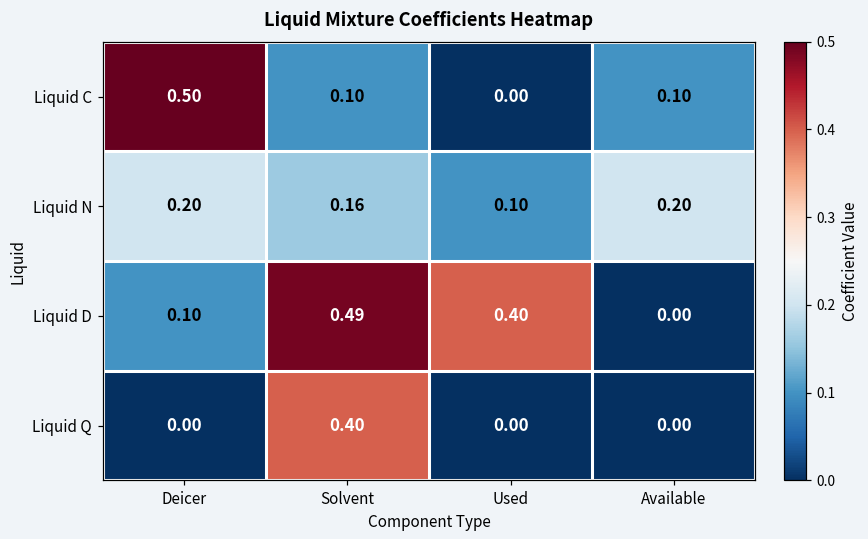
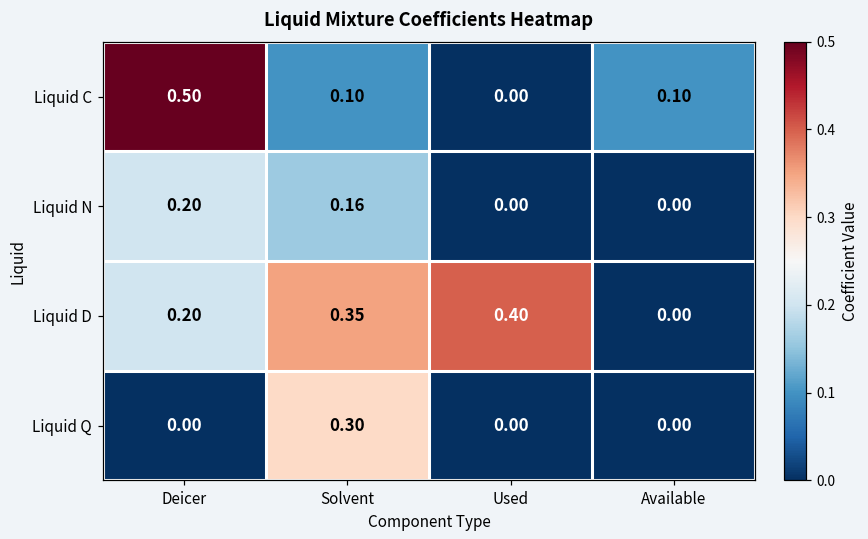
Liquid N, Used: 0.10 -> 0.00
Liquid N, Available: 0.20 -> 0.00
Liquid D, Deicer: 0.10 -> 0.20
Liquid D, Solvent: 0.49 -> 0.35
Liquid Q, Solvent: 0.40 -> 0.30
